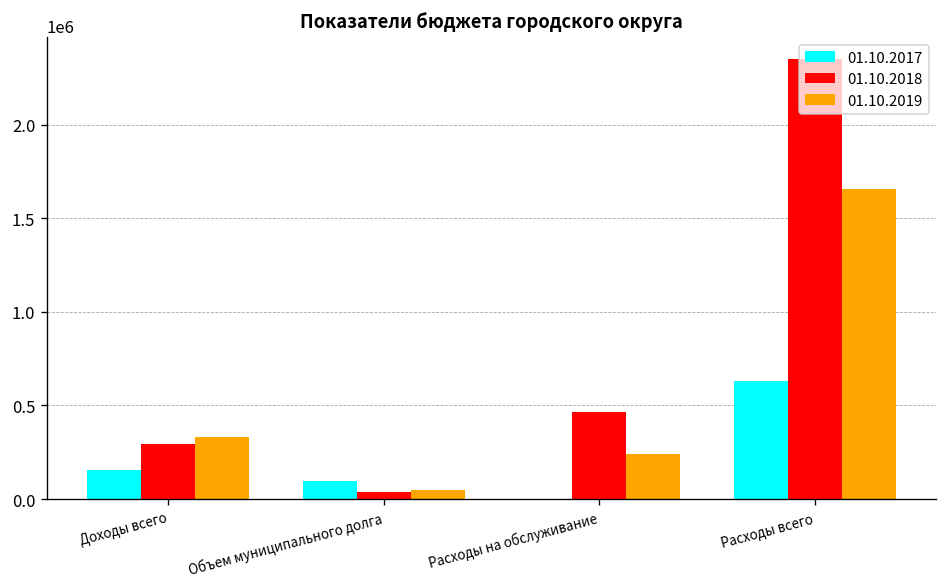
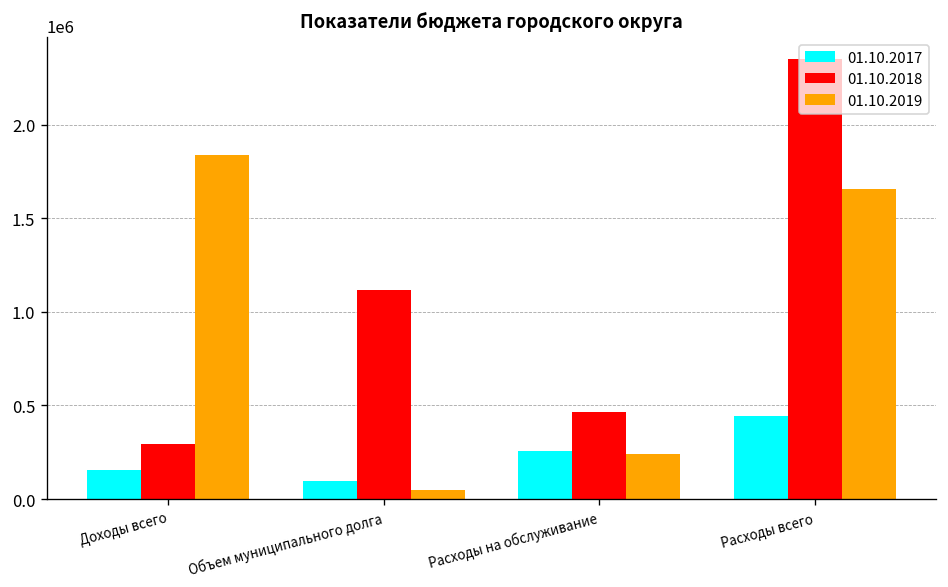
01.10.2019, Доходы всего: 330000 -> 1840000
01.10.2018, Объем муниципального долга: 40000 -> 1110000
01.10.2017, Расходы на обслуживание: 0 -> 260000
01.10.2017, Расходы всего: 630000 -> 450000
